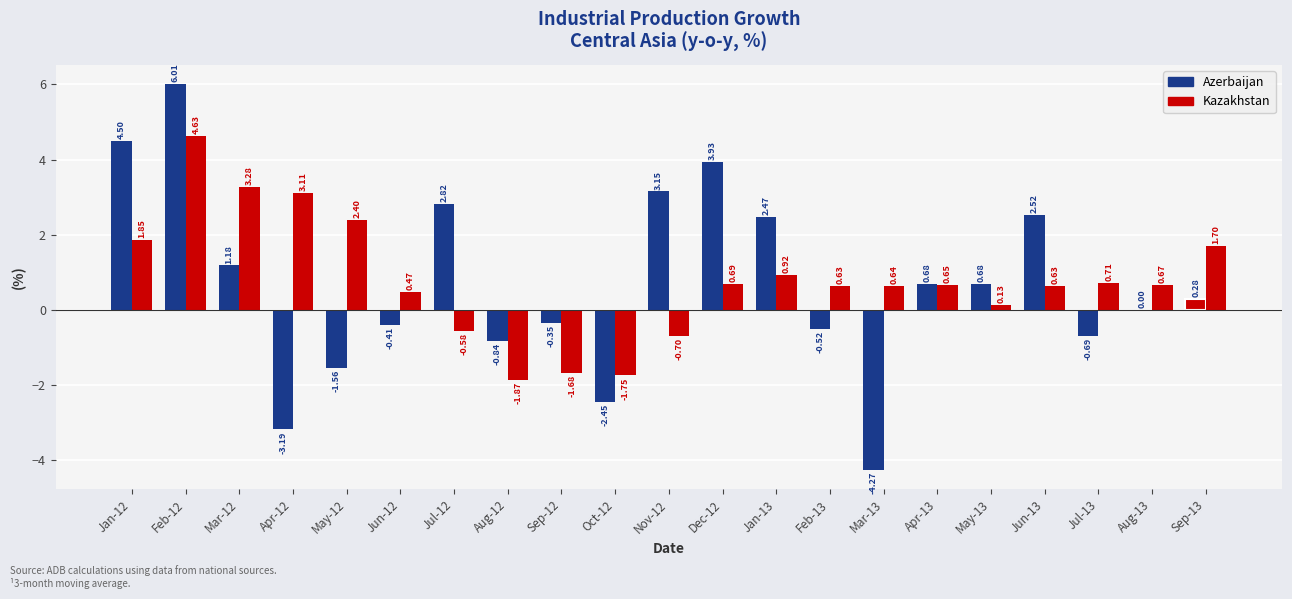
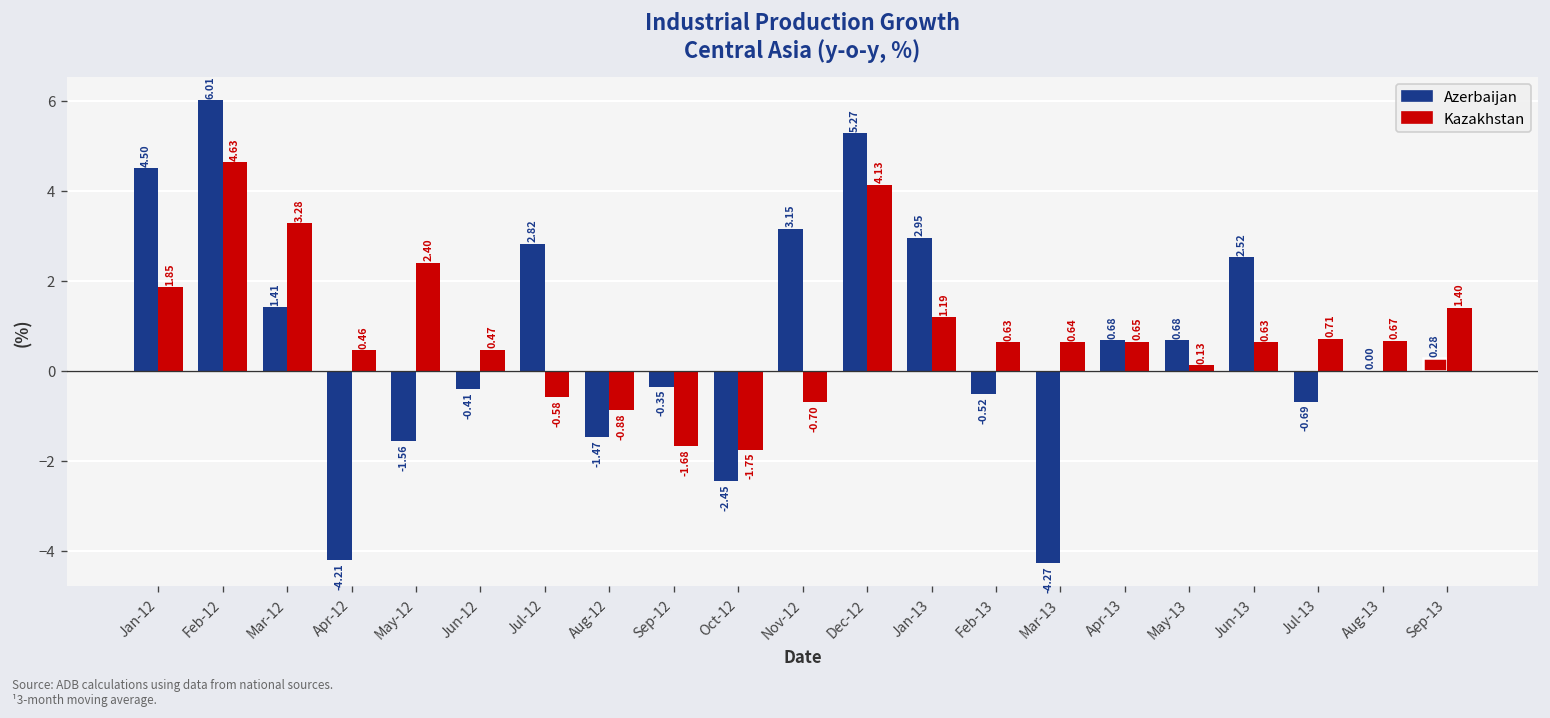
Azerbaijan, Mar-12: 1.18 -> 1.41
Azerbaijan, Apr-12: -3.19 -> -4.21
Kazakhstan, Apr-12: 3.11 -> 0.46
Azerbaijan, Aug-12: -0.84 -> -1.47
Kazakhstan, Aug-12: -1.87 -> -0.88
Azerbaijan, Dec-12: 3.93 -> 5.27
Kazakhstan, Dec-12: 0.69 -> 4.13
Azerbaijan, Jan-13: 2.47 -> 2.95
Kazakhstan, Jan-13: 0.92 -> 1.19
Kazakhstan, Sep-13: 1.70 -> 1.40
